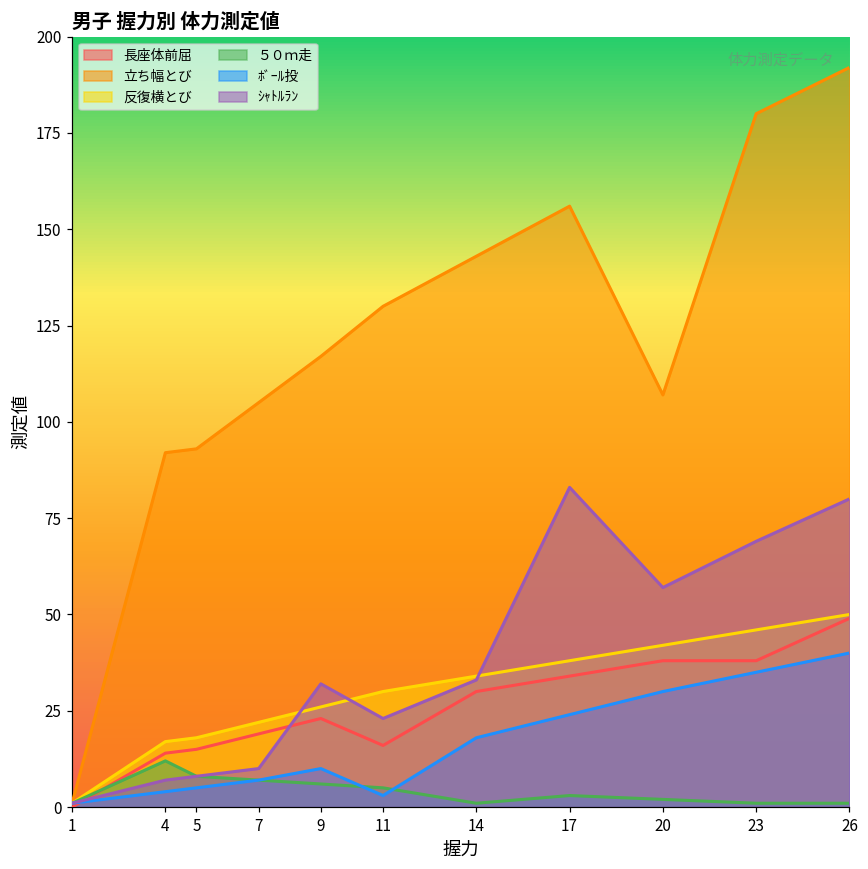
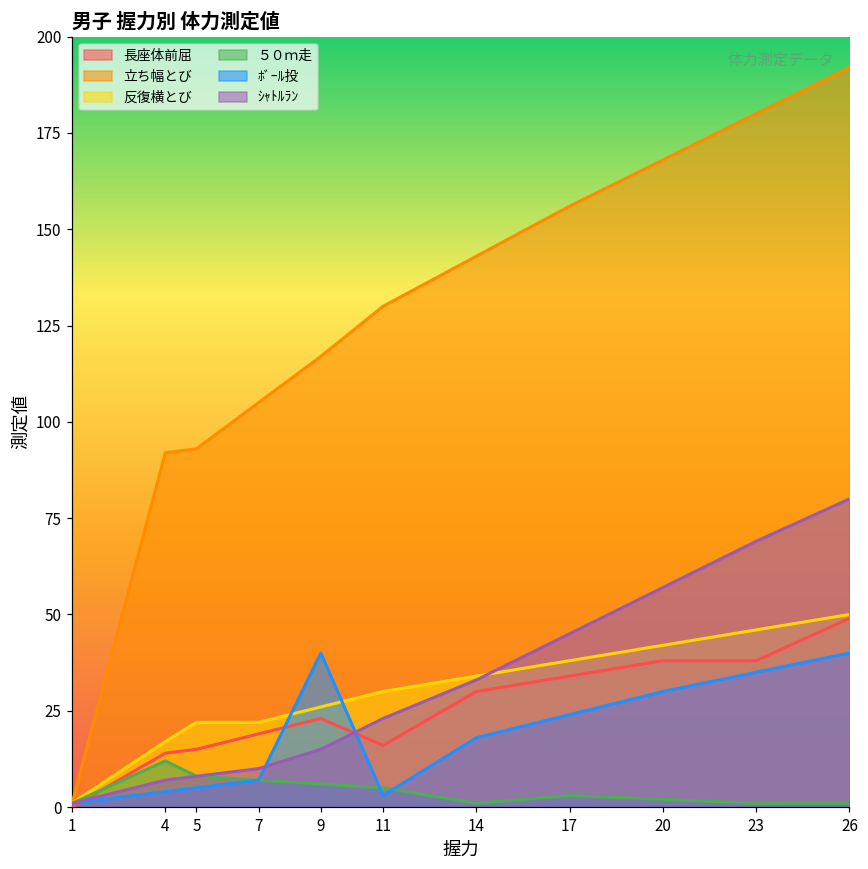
反復横とび, 5: 18 -> 22
ﾎﾞｰﾙ投, 9: 10 -> 40
ｼｬﾄﾙﾗﾝ, 9: 32 -> 15
ｼｬﾄﾙﾗﾝ, 17: 83 -> 45
立ち幅とび, 20: 107 -> 168
